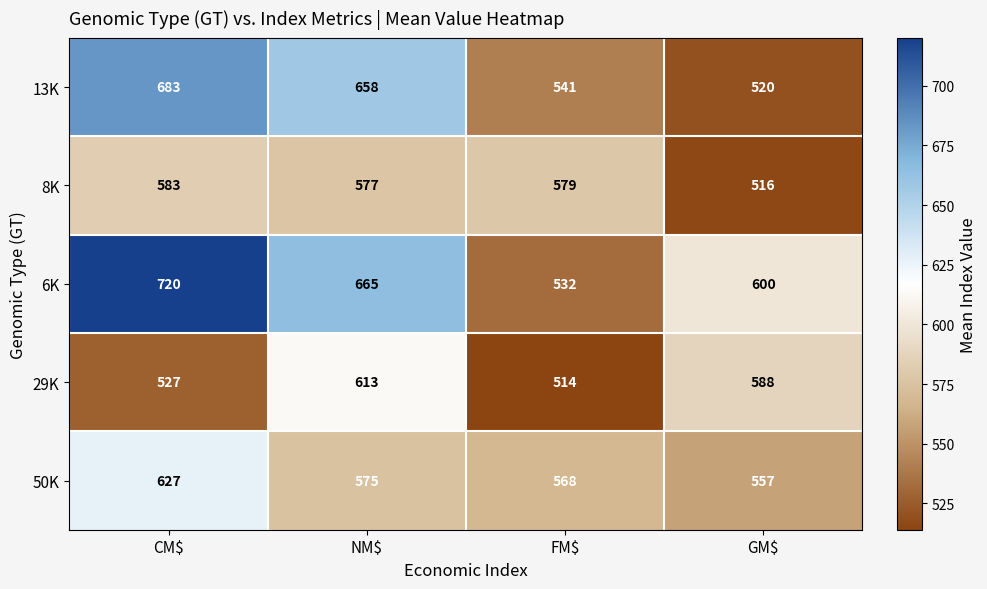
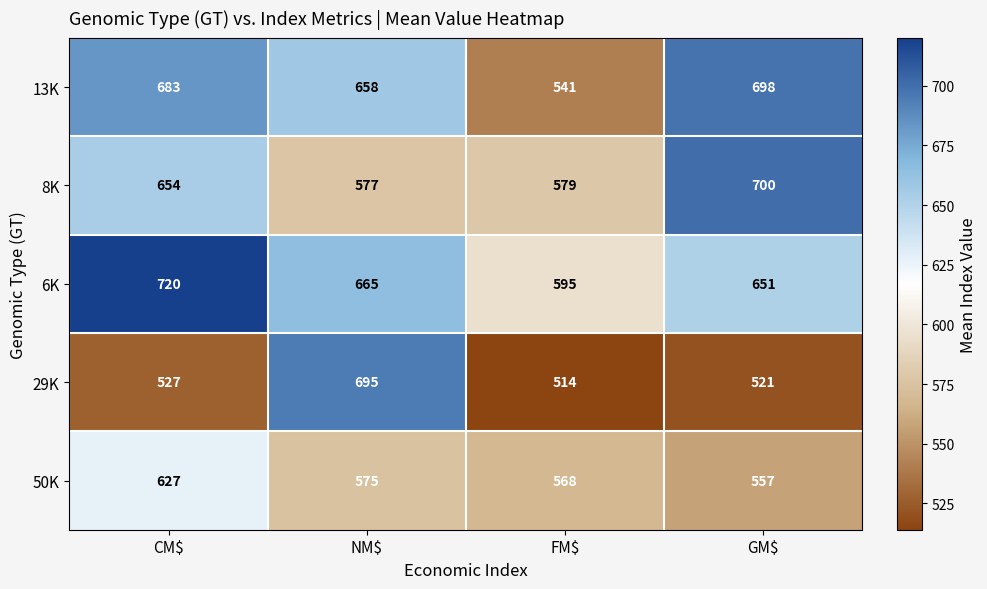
13K, GM$: 520 -> 698
8K, CM$: 583 -> 654
8K, GM$: 516 -> 700
6K, FM$: 532 -> 595
6K, GM$: 600 -> 651
29K, NM$: 613 -> 695
29K, GM$: 588 -> 521
